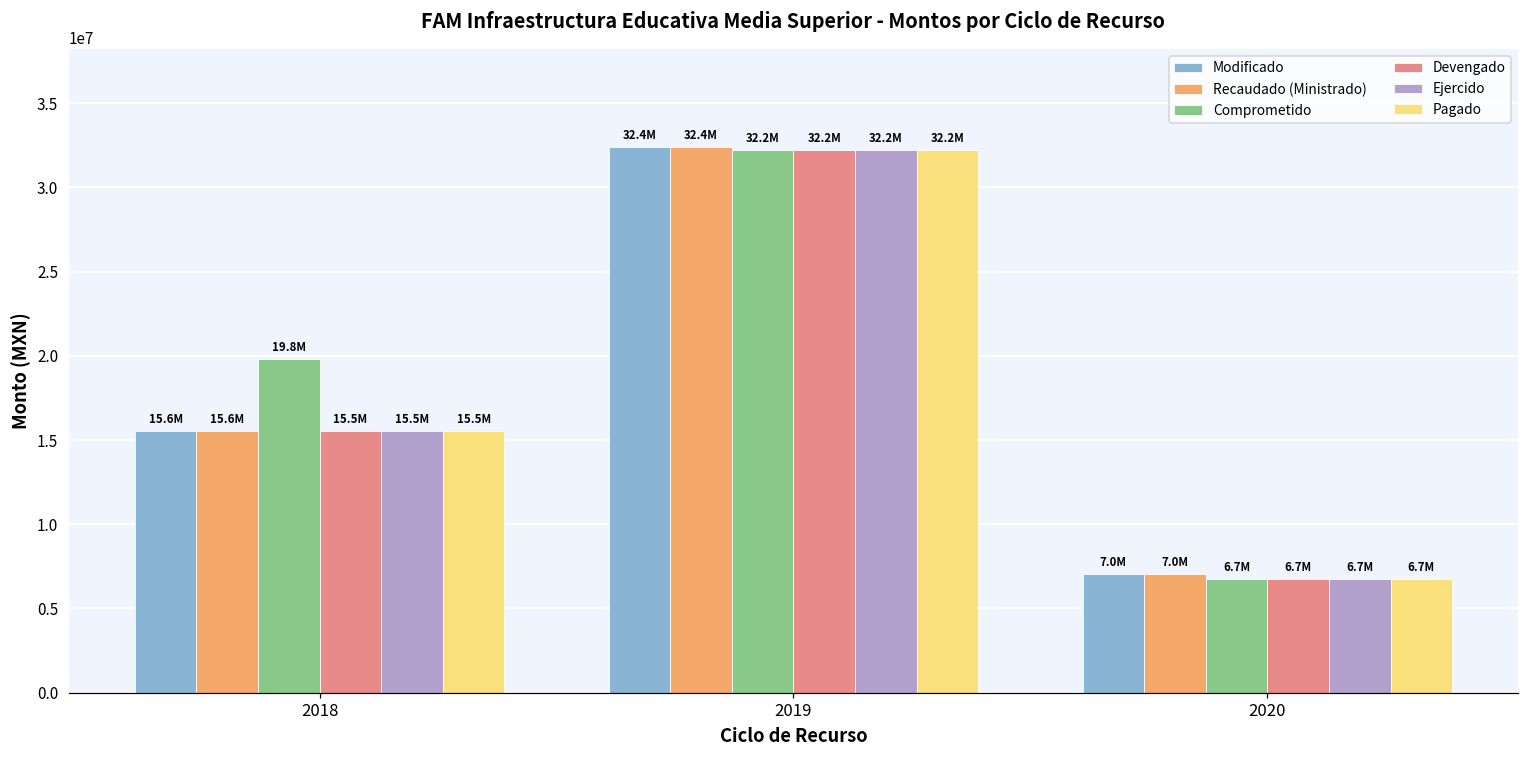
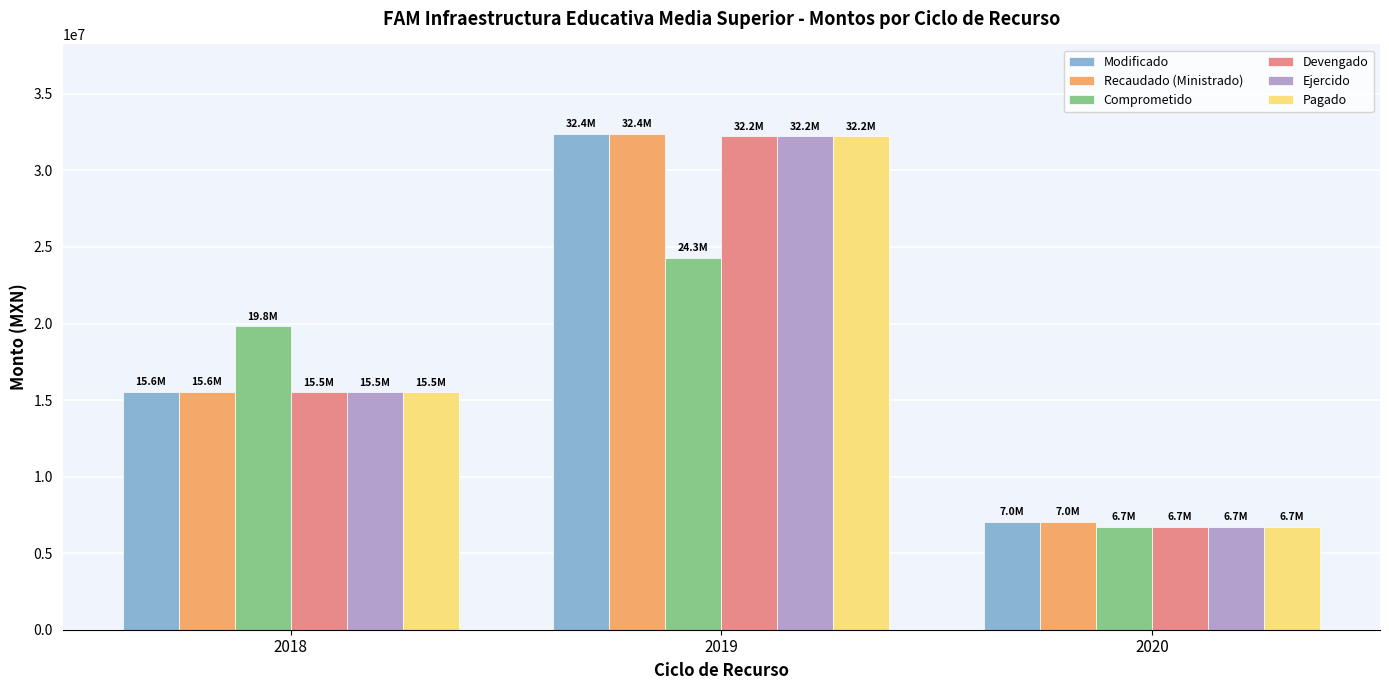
Comprometido, 2019: 32.2M -> 24.3M
